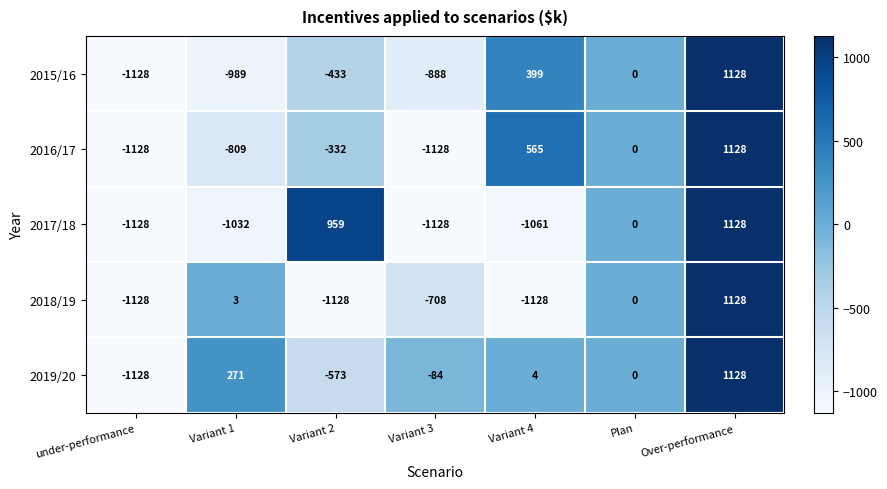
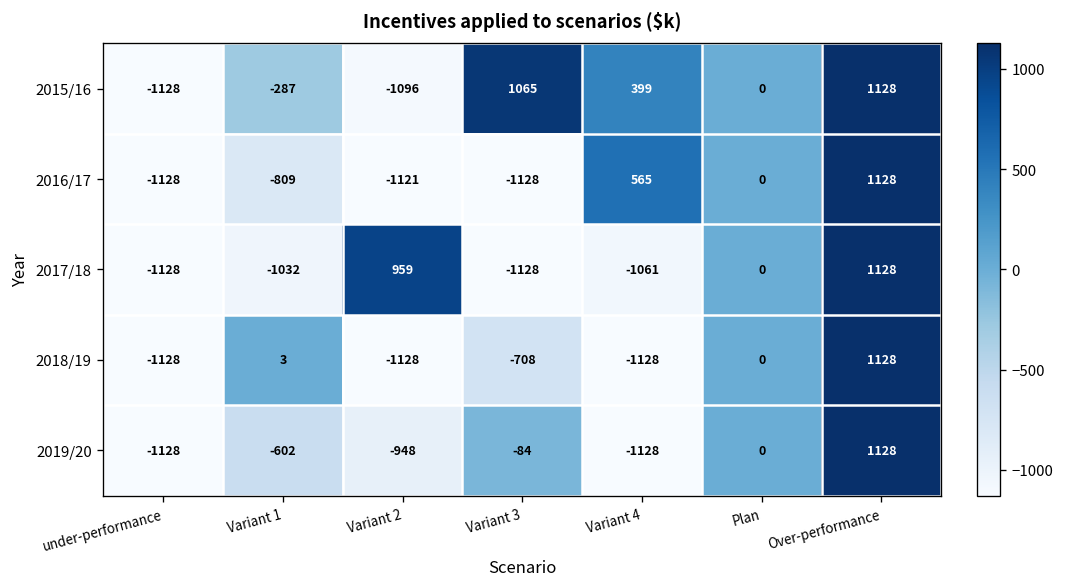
2015/16, Variant 1: -989 -> -287
2015/16, Variant 2: -433 -> -1096
2015/16, Variant 3: -888 -> 1065
2016/17, Variant 2: -332 -> -1121
2019/20, Variant 1: 271 -> -602
2019/20, Variant 2: -573 -> -948
2019/20, Variant 4: 4 -> -1128
